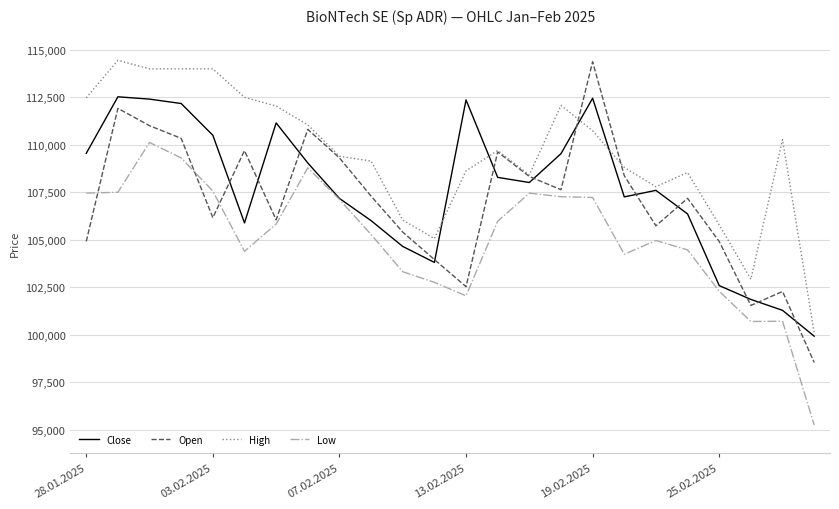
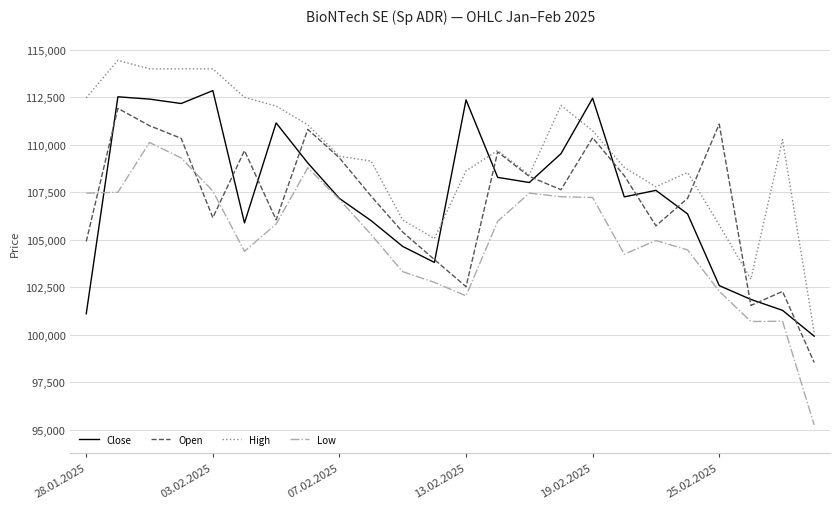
Close, 28.01.2025: 109,500 -> 101,100
Close, 03.02.2025: 110,500 -> 112,900
Open, 19.02.2025: 114,400 -> 110,400
Open, 25.02.2025: 104,900 -> 111,100
